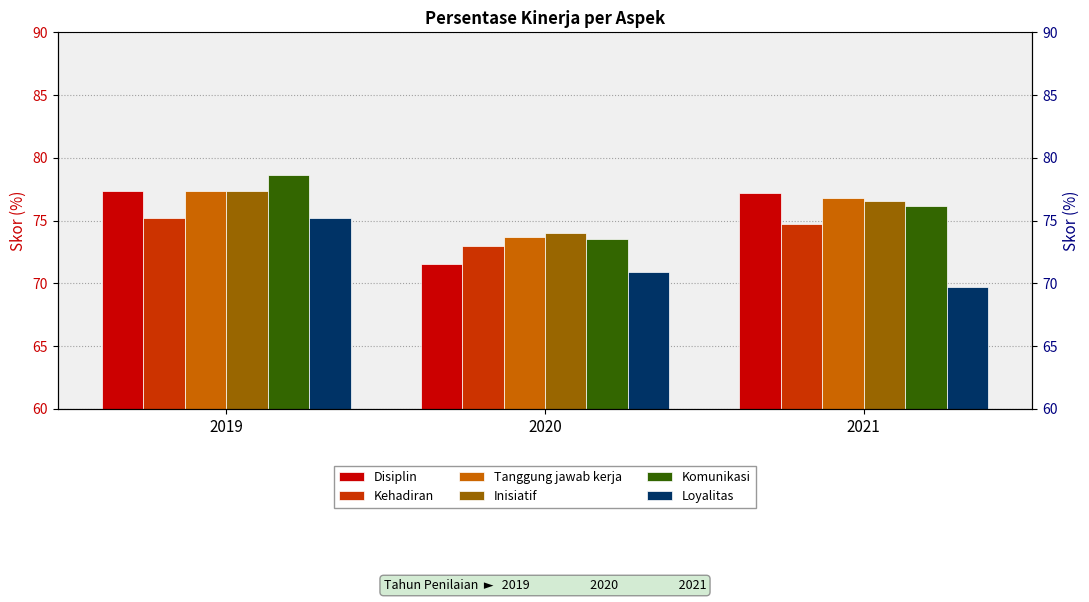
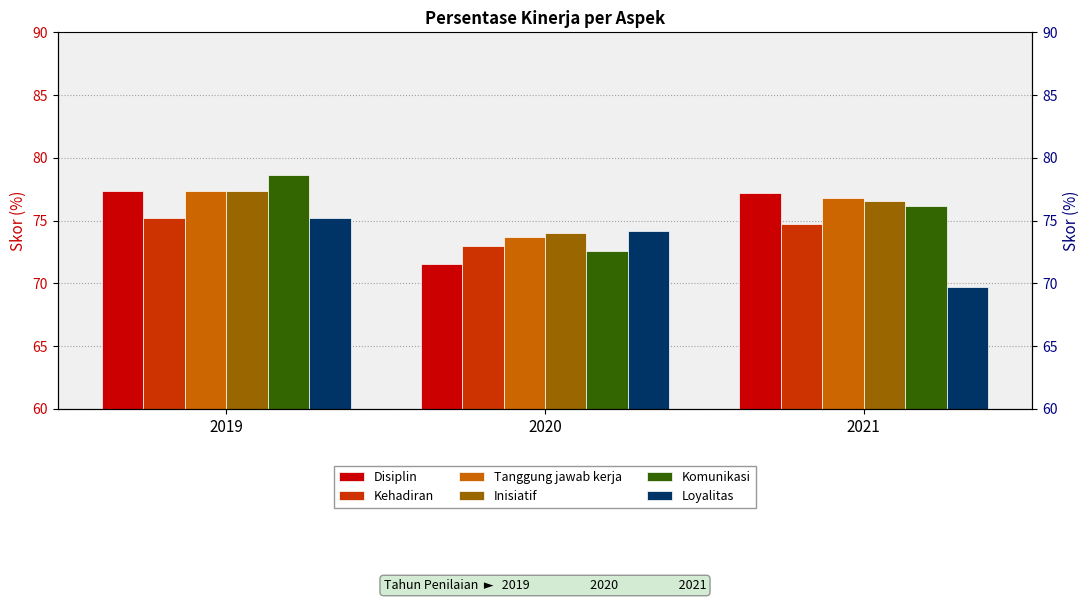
Komunikasi, 2020: 73.5 -> 72.6
Loyalitas, 2020: 70.9 -> 74.1
